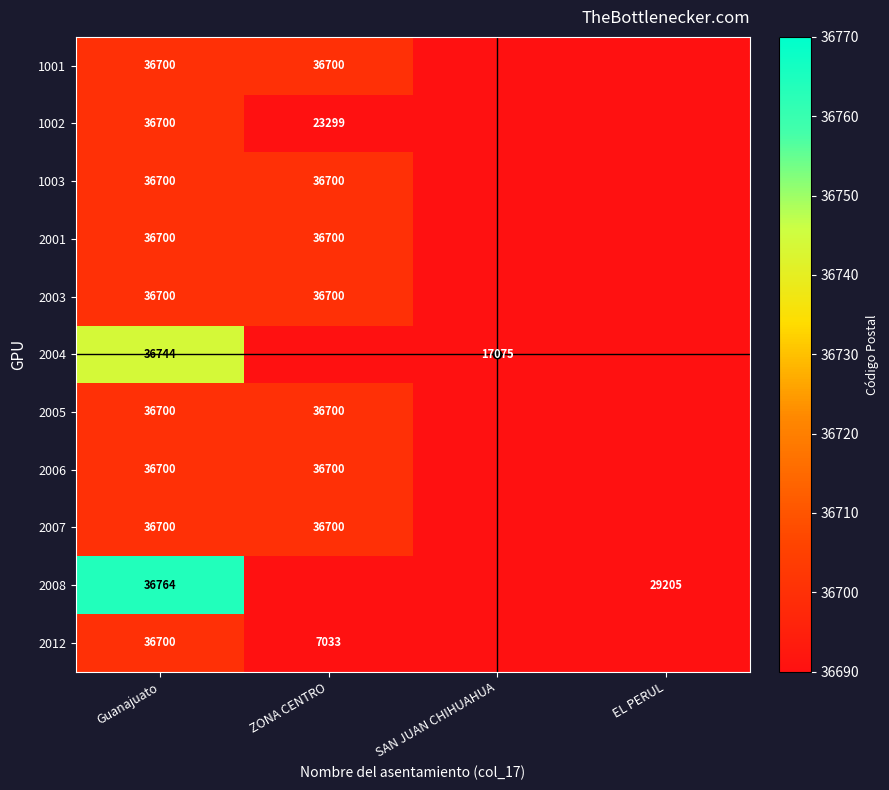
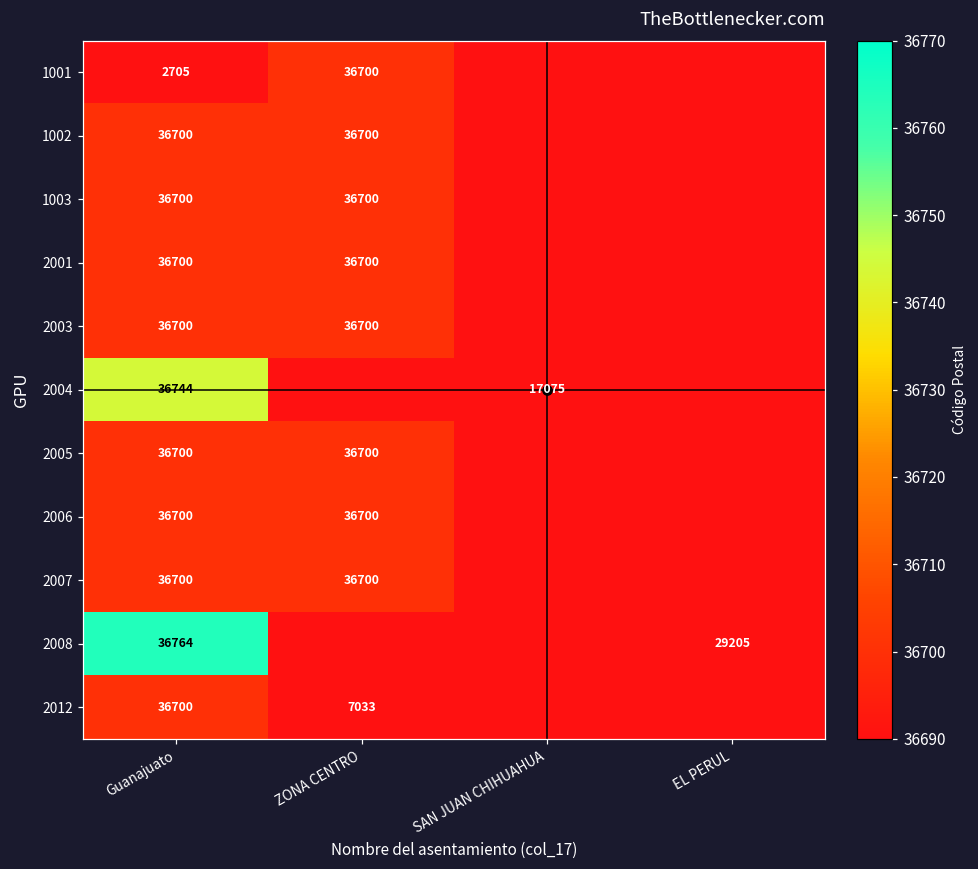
1001, Guanajuato: 36700 -> 2705
1002, ZONA CENTRO: 23299 -> 36700
